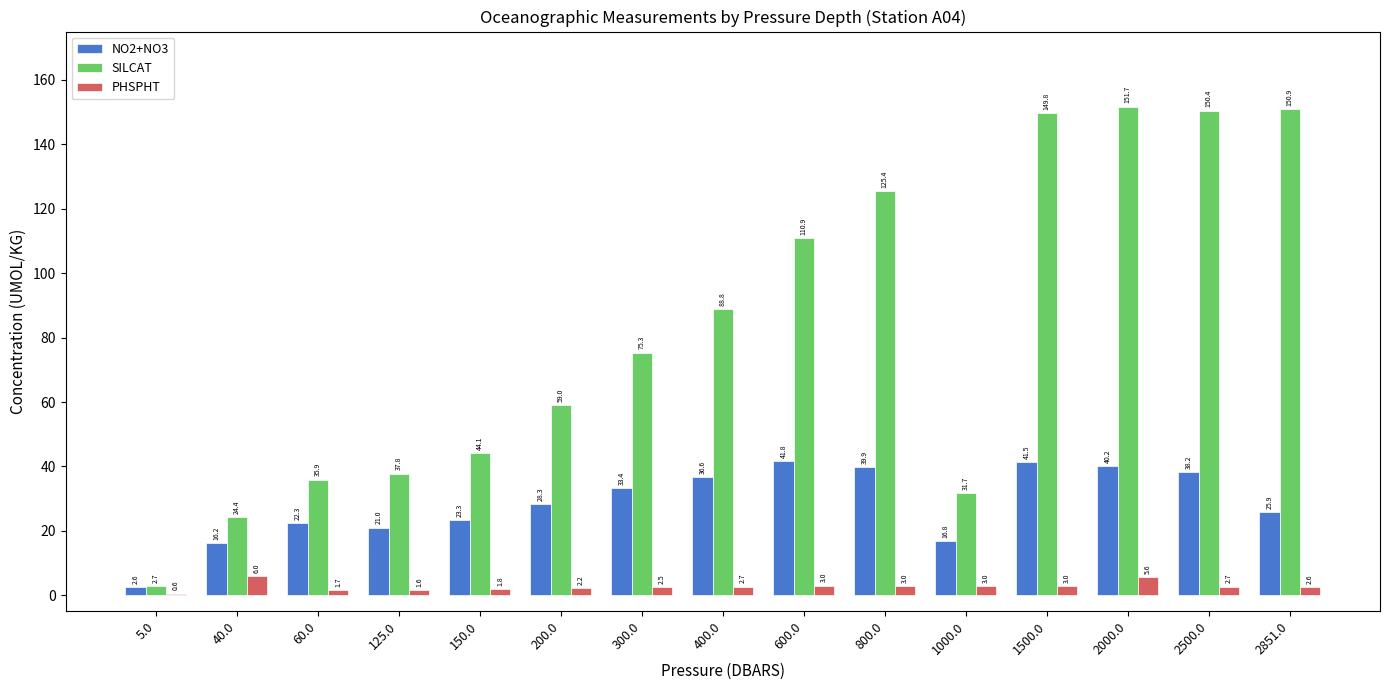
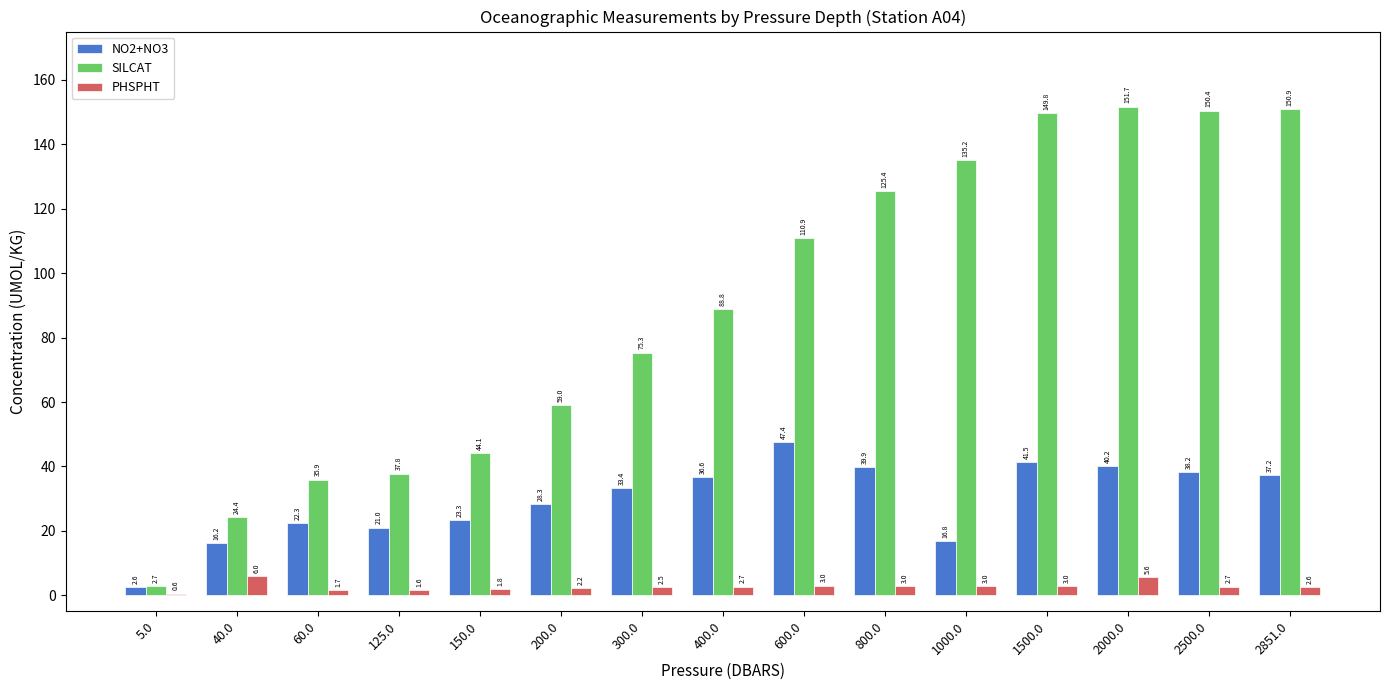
NO2+NO3, 600.0: 41.8 -> 47.4
SILCAT, 1000.0: 31.7 -> 135.2
NO2+NO3, 2851.0: 25.9 -> 37.2
